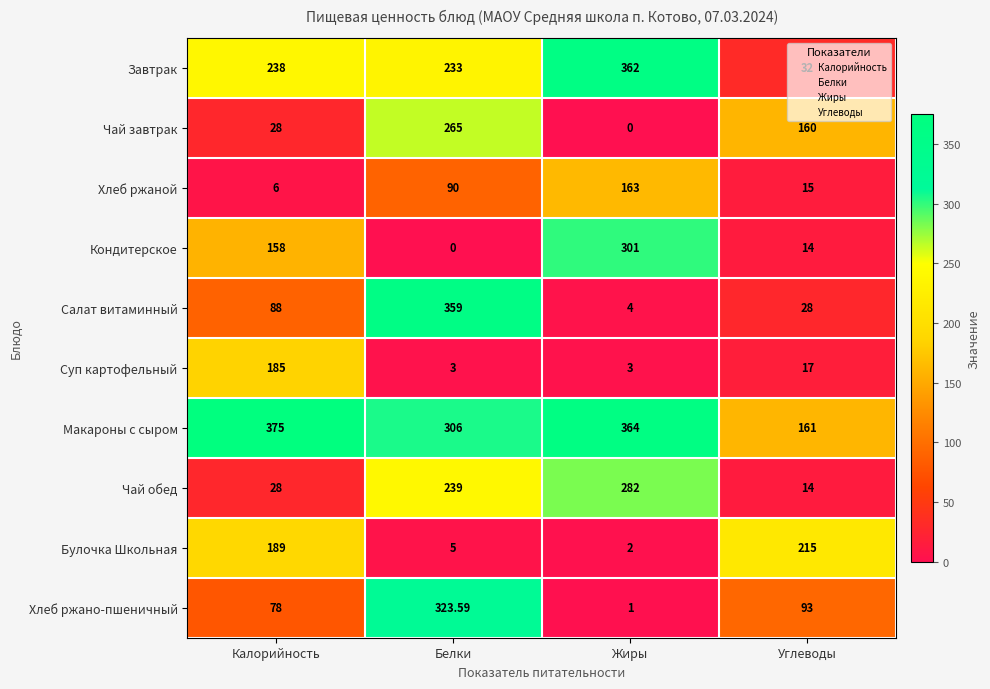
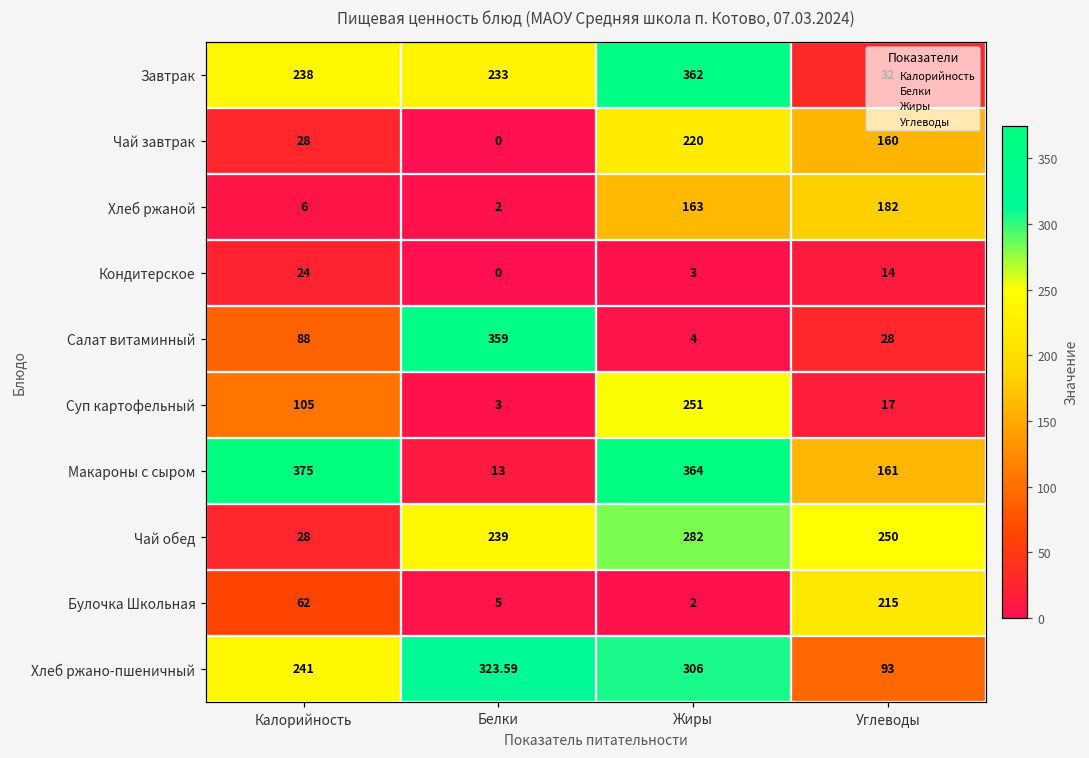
Чай завтрак, Белки: 265 -> 0
Чай завтрак, Жиры: 0 -> 220
Хлеб ржаной, Белки: 90 -> 2
Хлеб ржаной, Углеводы: 15 -> 182
Кондитерское, Калорийность: 158 -> 24
Кондитерское, Жиры: 301 -> 3
Суп картофельный, Калорийность: 185 -> 105
Суп картофельный, Жиры: 3 -> 251
Макароны с сыром, Белки: 306 -> 13
Чай обед, Углеводы: 14 -> 250
Булочка Школьная, Калорийность: 189 -> 62
Хлеб ржано-пшеничный, Калорийность: 78 -> 241
Хлеб ржано-пшеничный, Жиры: 1 -> 306
